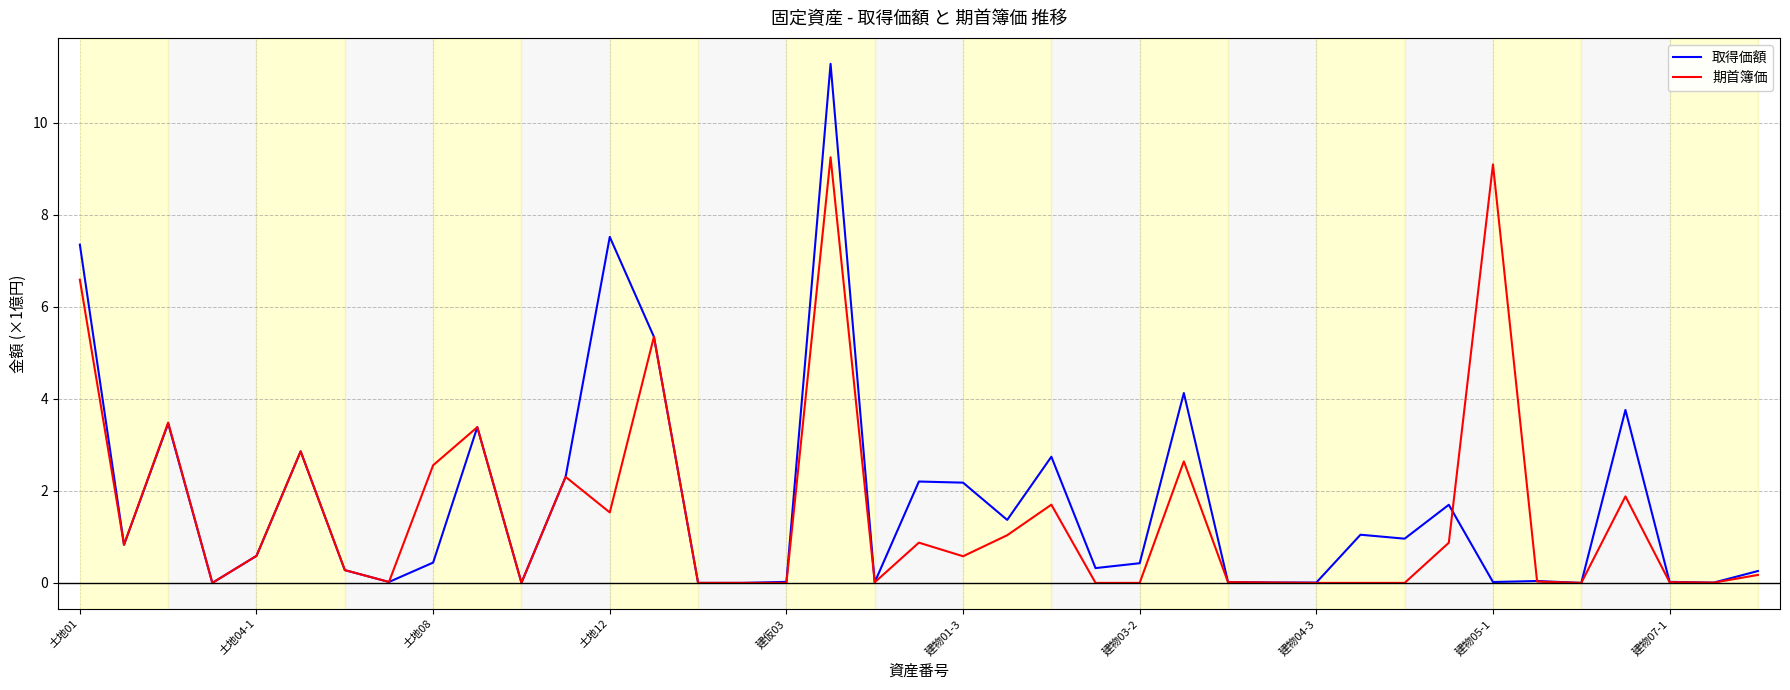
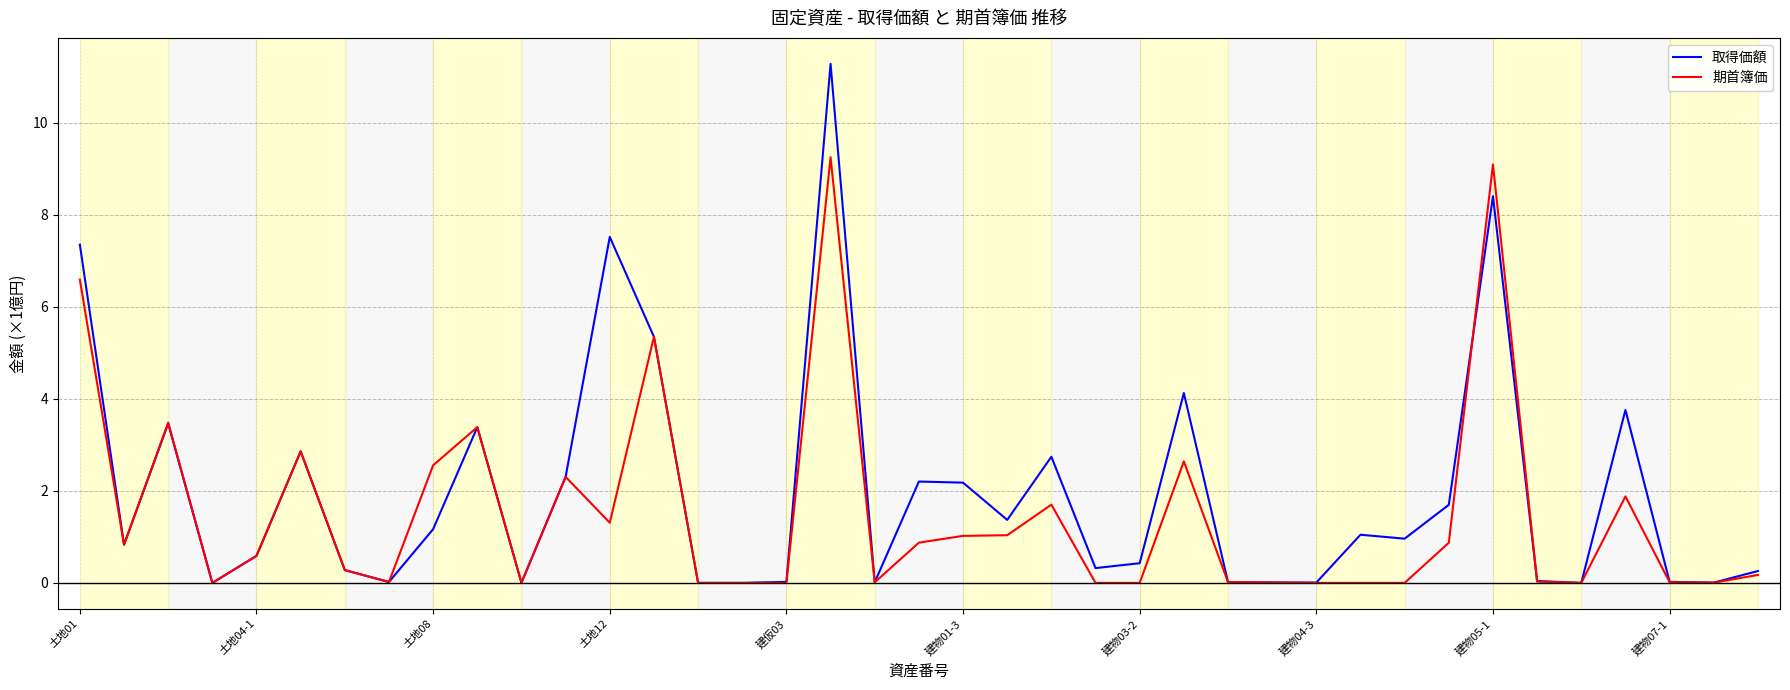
取得価額, 土地08: 0.4 -> 1.2
期首簿価, 土地12: 1.5 -> 1.3
期首簿価, 建物01-3: 0.6 -> 1.0
取得価額, 建物05-1: 0.0 -> 8.4
